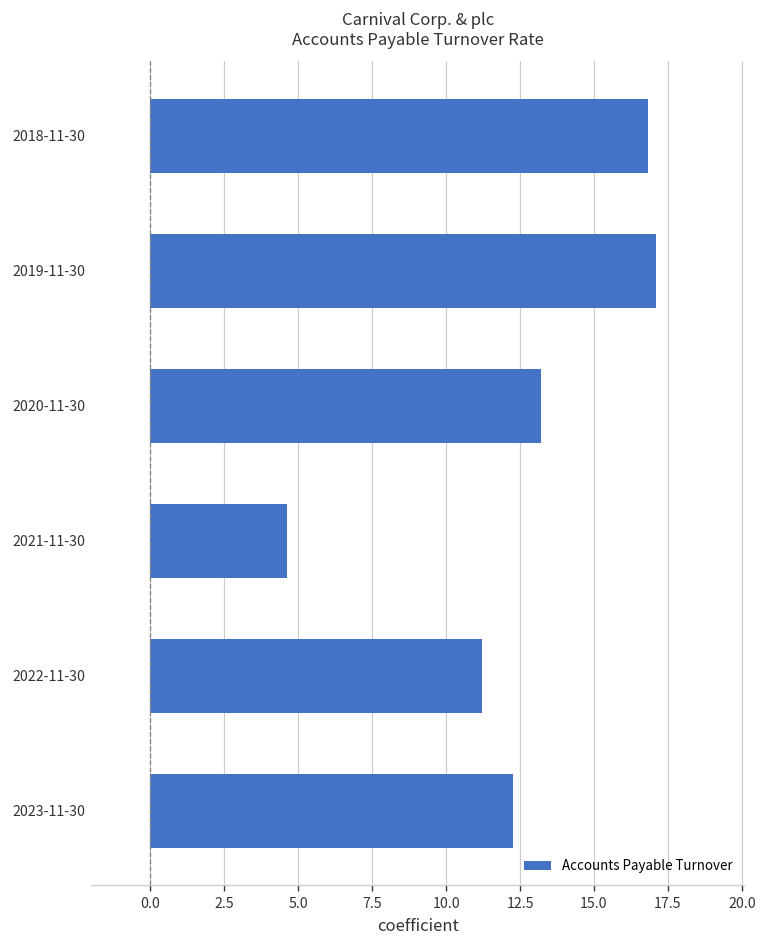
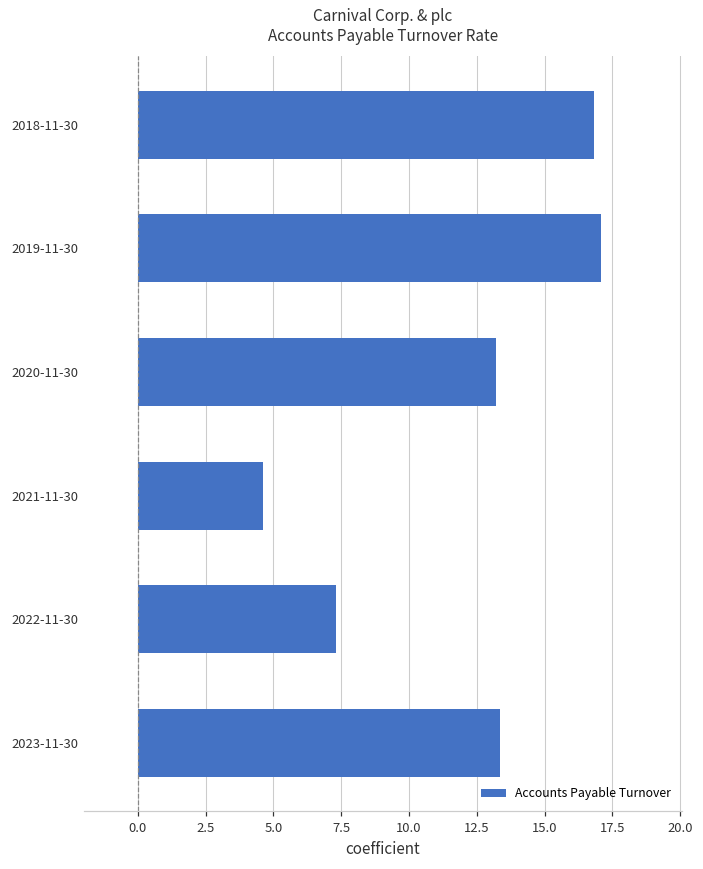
2022-11-30: 11.2 -> 7.3
2023-11-30: 12.3 -> 13.4
